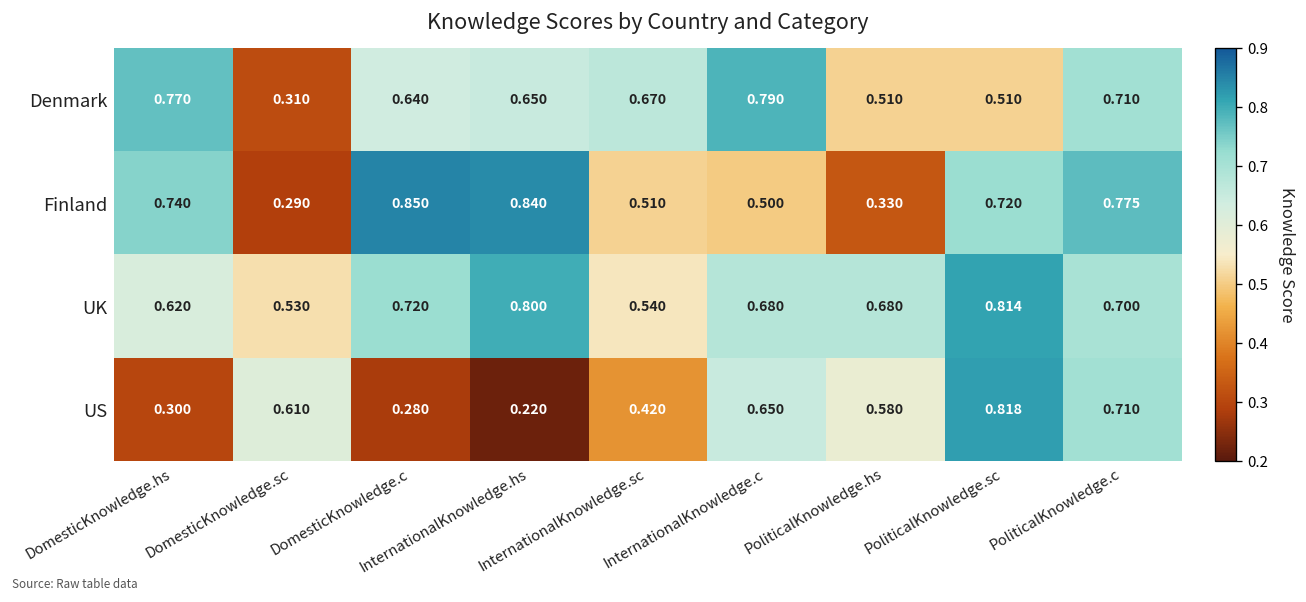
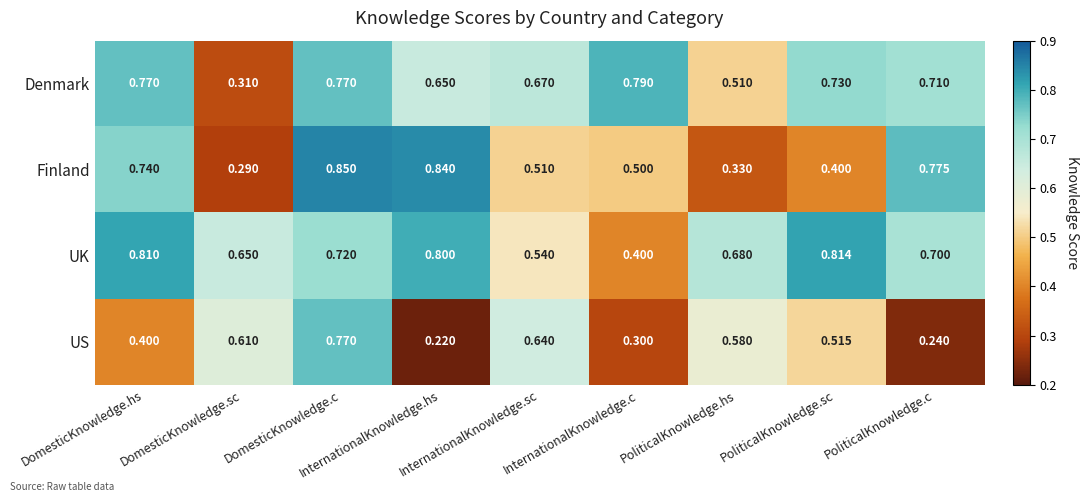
Denmark, DomesticKnowledge.c: 0.640 -> 0.770
Denmark, PoliticalKnowledge.sc: 0.510 -> 0.730
Finland, PoliticalKnowledge.sc: 0.720 -> 0.400
UK, DomesticKnowledge.hs: 0.620 -> 0.810
UK, DomesticKnowledge.sc: 0.530 -> 0.650
UK, InternationalKnowledge.c: 0.680 -> 0.400
US, DomesticKnowledge.hs: 0.300 -> 0.400
US, DomesticKnowledge.c: 0.280 -> 0.770
US, InternationalKnowledge.sc: 0.420 -> 0.640
US, InternationalKnowledge.c: 0.650 -> 0.300
US, PoliticalKnowledge.sc: 0.818 -> 0.515
US, PoliticalKnowledge.c: 0.710 -> 0.240
